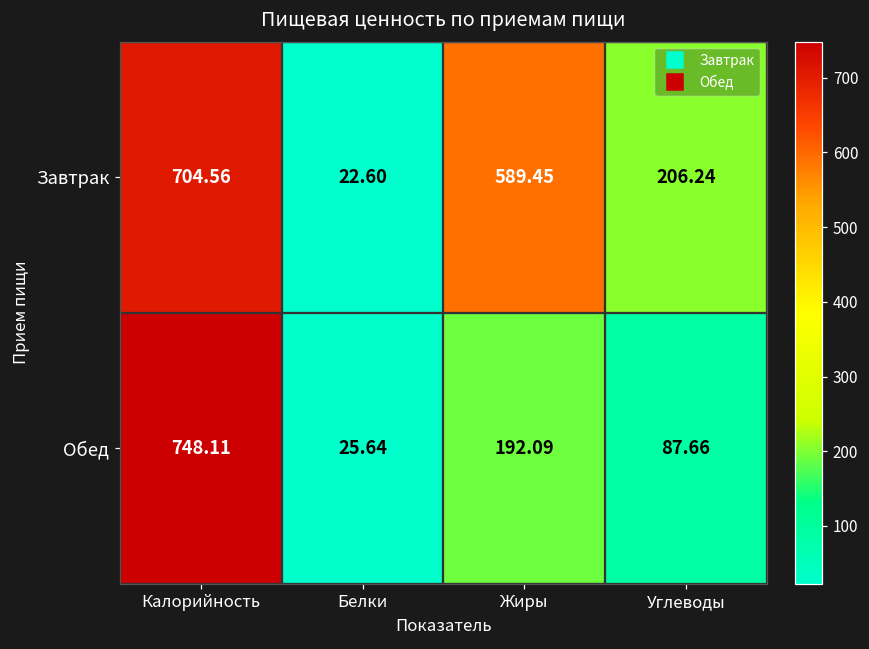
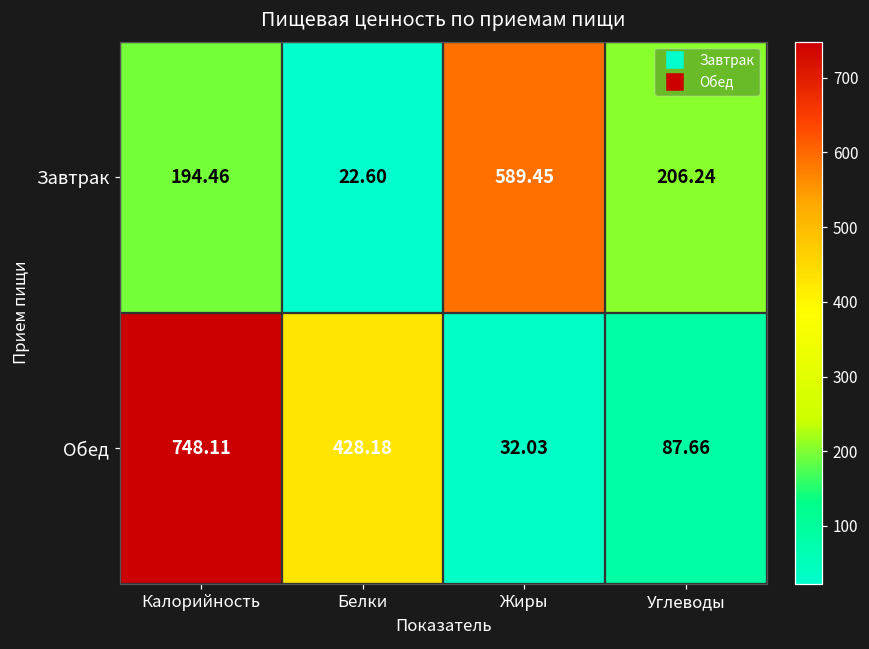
Завтрак, Калорийность: 704.56 -> 194.46
Обед, Белки: 25.64 -> 428.18
Обед, Жиры: 192.09 -> 32.03
